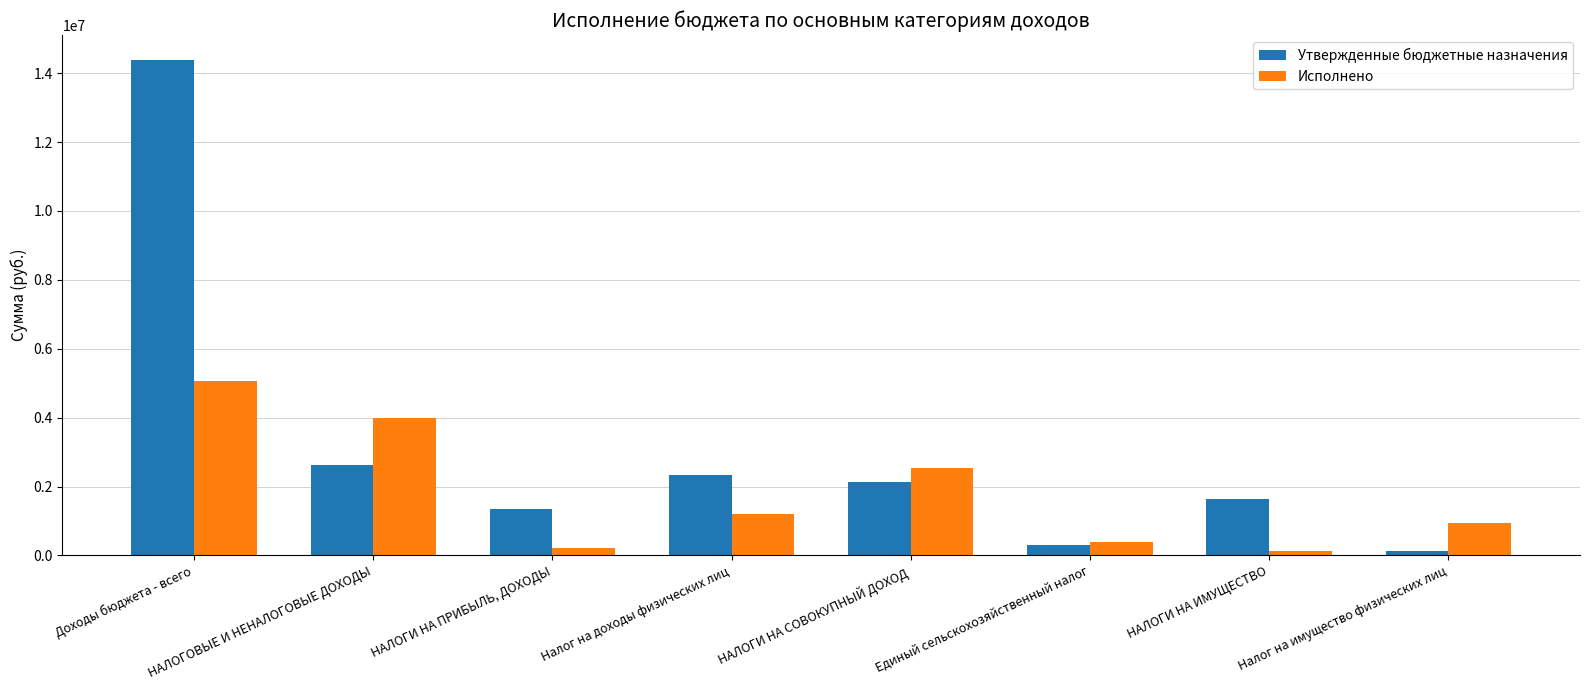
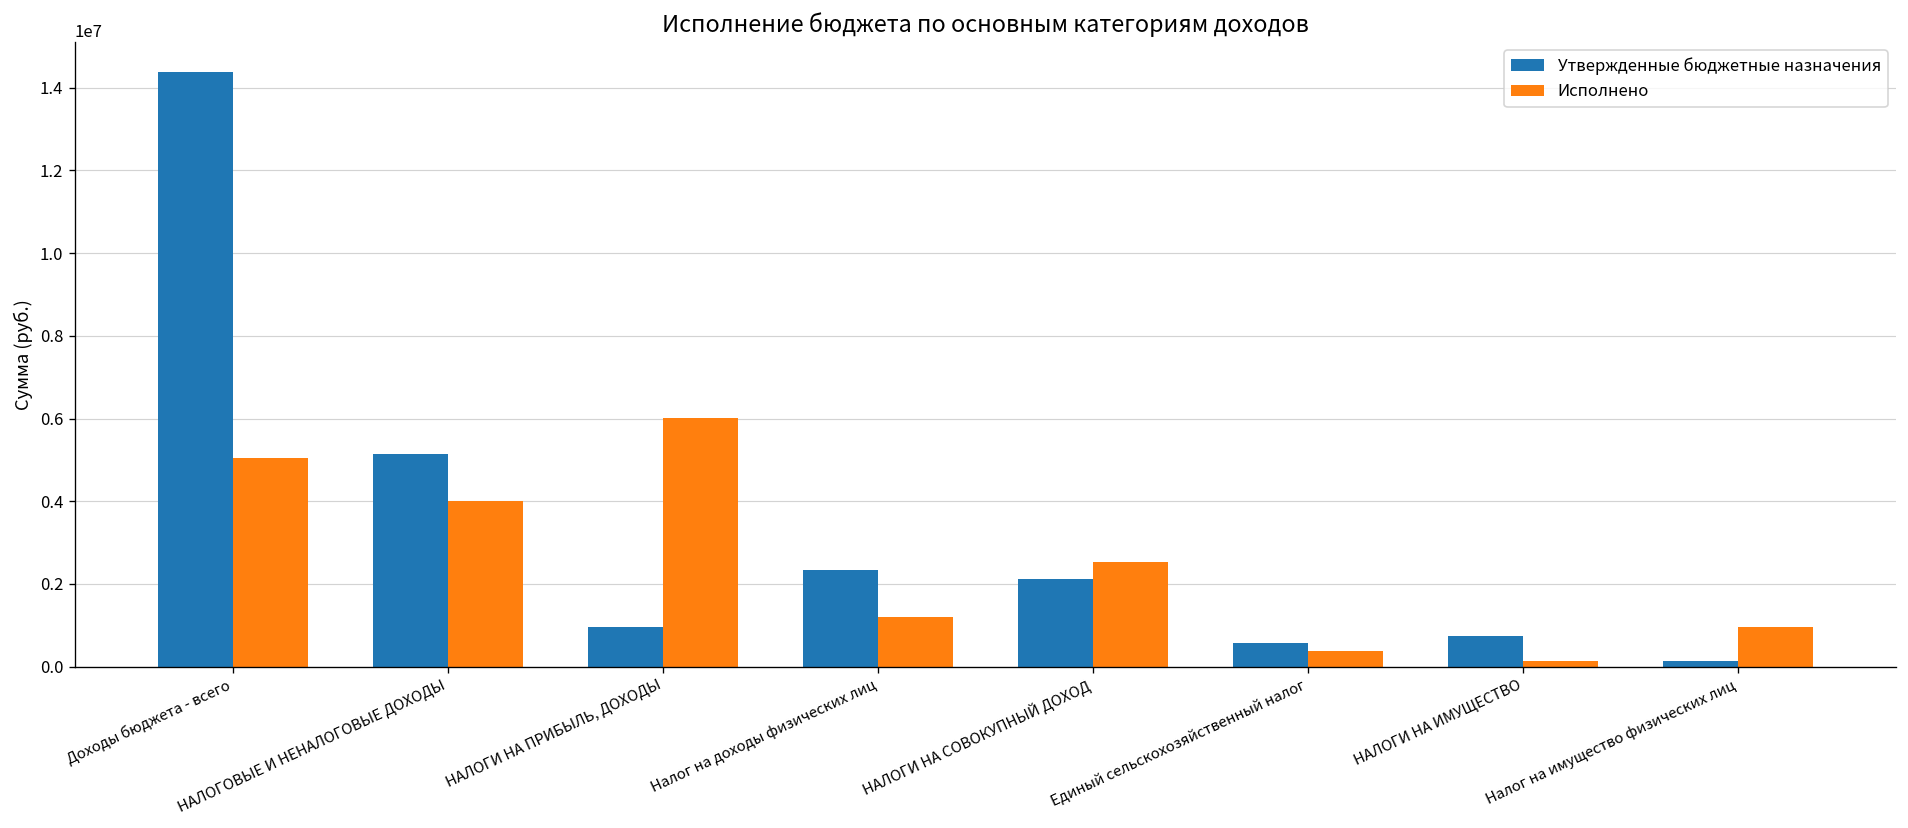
Утвержденные бюджетные назначения, НАЛОГОВЫЕ И НЕНАЛОГОВЫЕ ДОХОДЫ: 2600000 -> 5100000
Утвержденные бюджетные назначения, НАЛОГИ НА ПРИБЫЛЬ, ДОХОДЫ: 1400000 -> 1000000
Исполнено, НАЛОГИ НА ПРИБЫЛЬ, ДОХОДЫ: 200000 -> 6000000
Утвержденные бюджетные назначения, Единый сельскохозяйственный налог: 300000 -> 600000
Утвержденные бюджетные назначения, НАЛОГИ НА ИМУЩЕСТВО: 1700000 -> 700000
